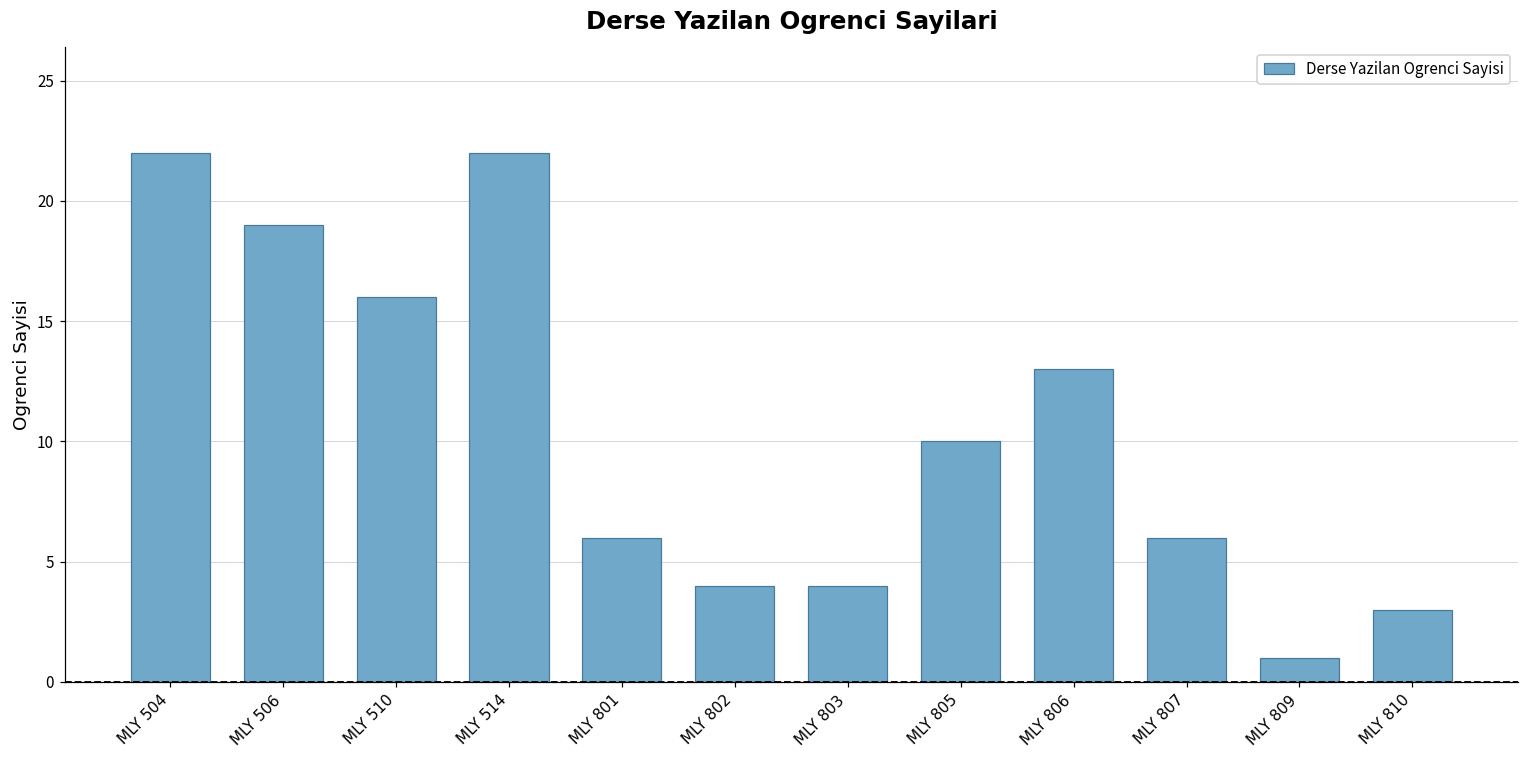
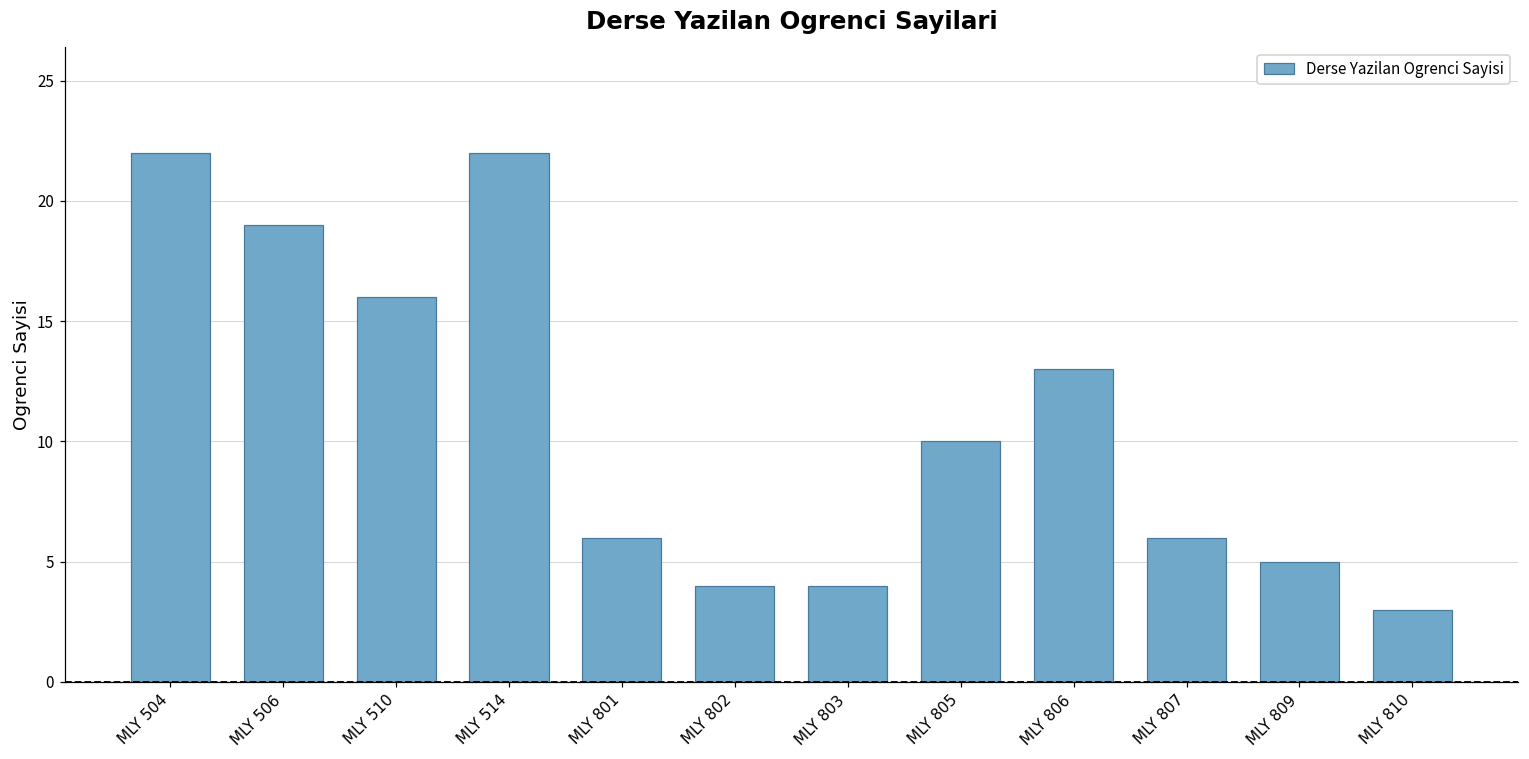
MLY 809: 1 -> 5
